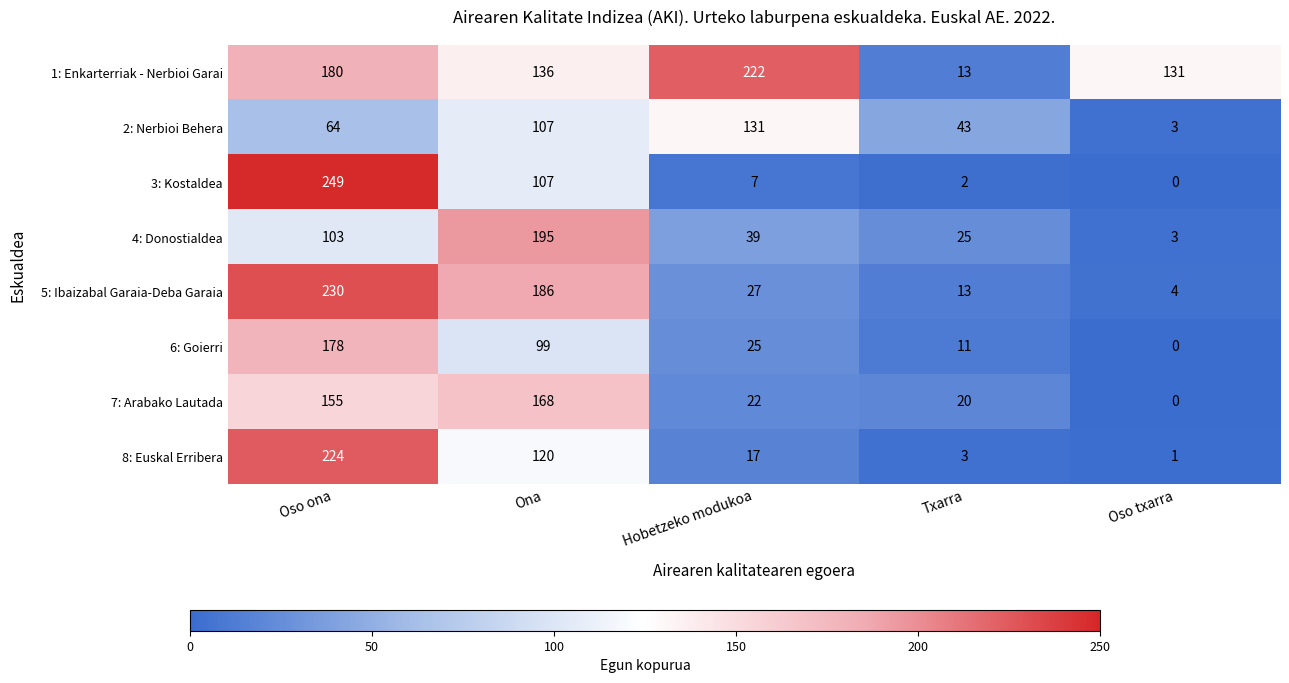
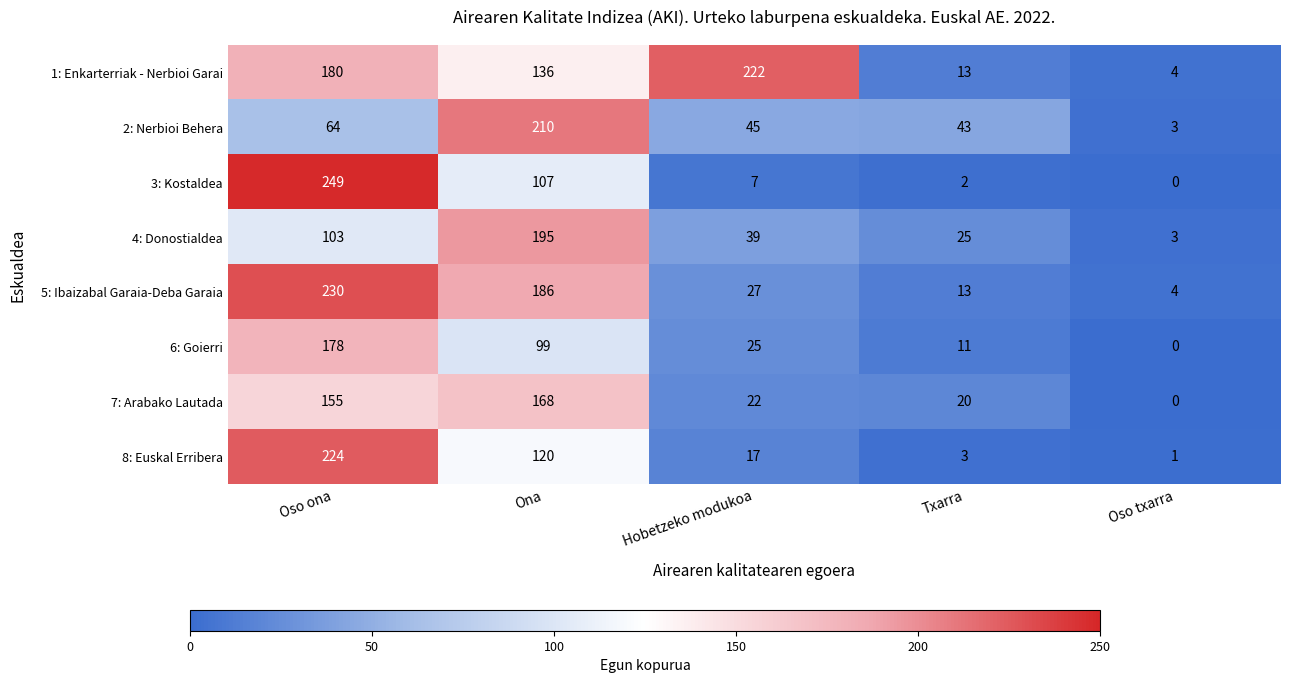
1: Enkarterriak - Nerbioi Garai, Oso txarra: 131 -> 4
2: Nerbioi Behera, Ona: 107 -> 210
2: Nerbioi Behera, Hobetzeko modukoa: 131 -> 45
